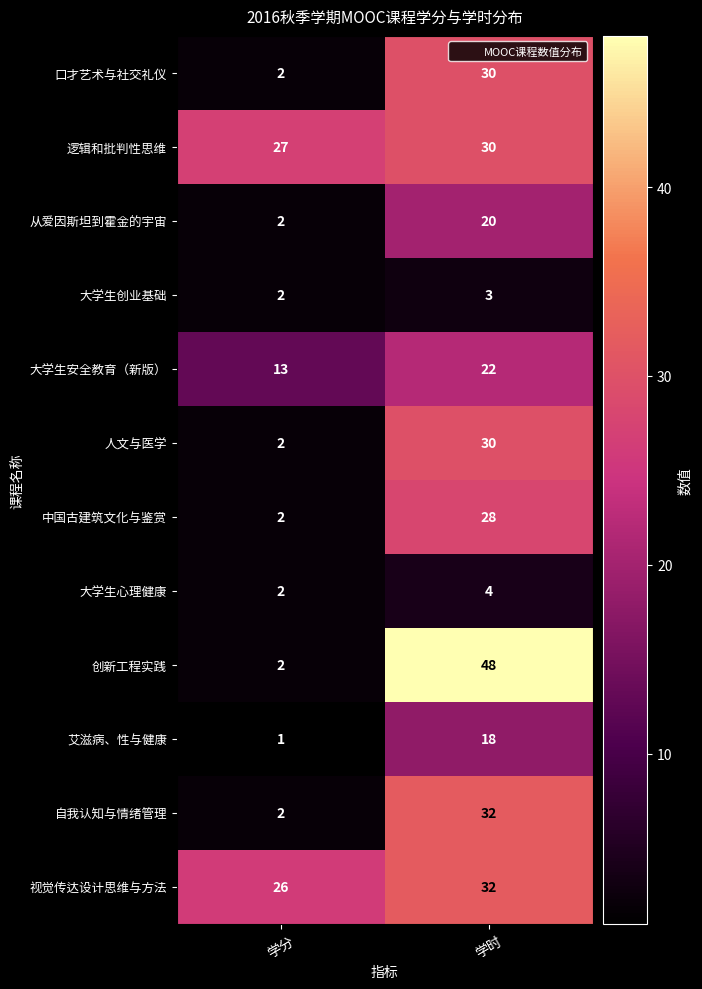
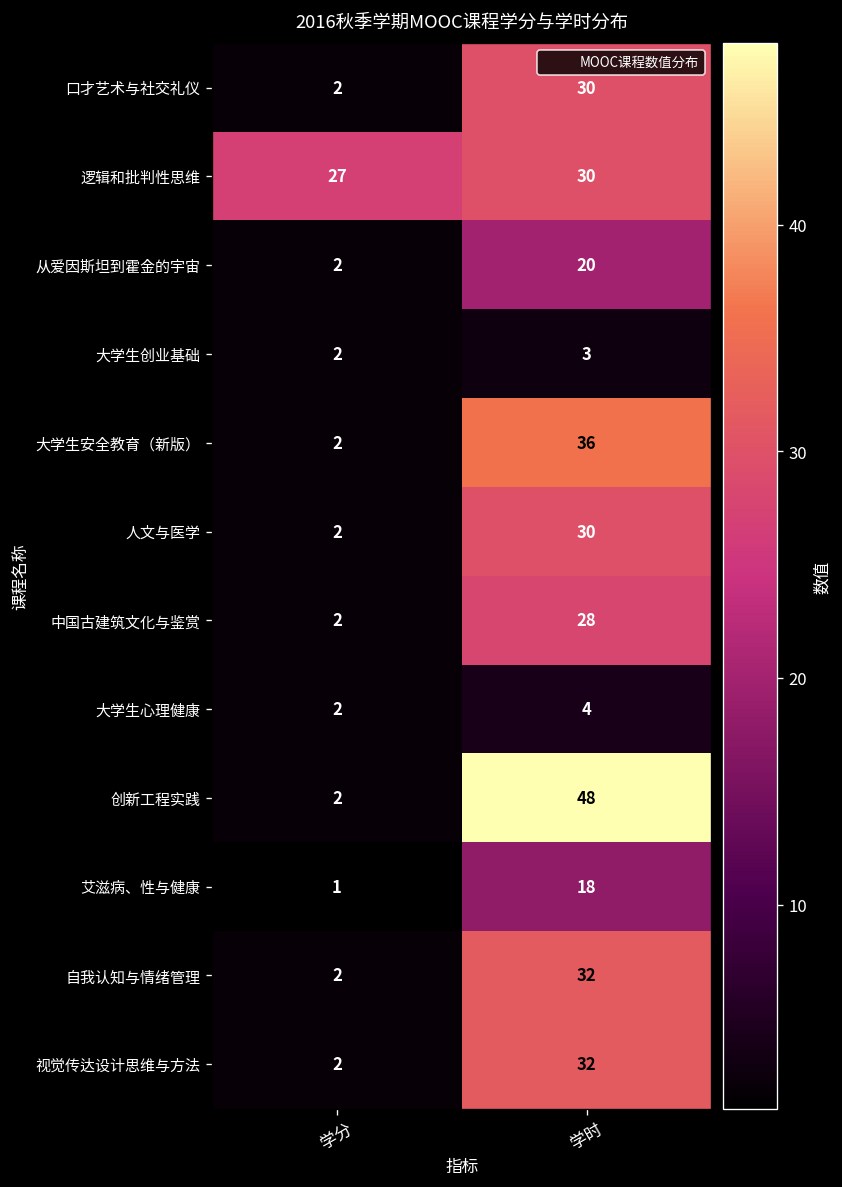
大学生安全教育（新版）, 学分: 13 -> 2
大学生安全教育（新版）, 学时: 22 -> 36
视觉传达设计思维与方法, 学分: 26 -> 2
